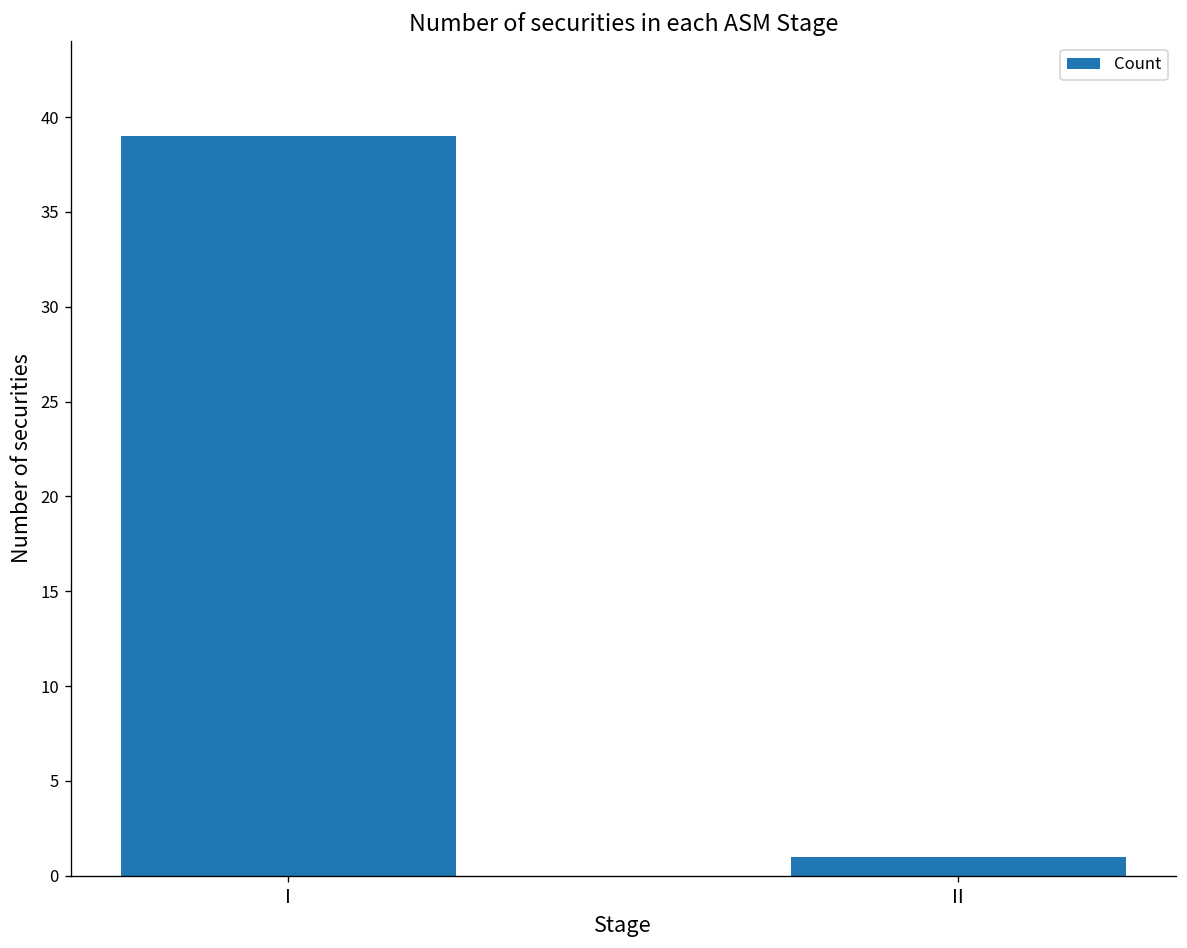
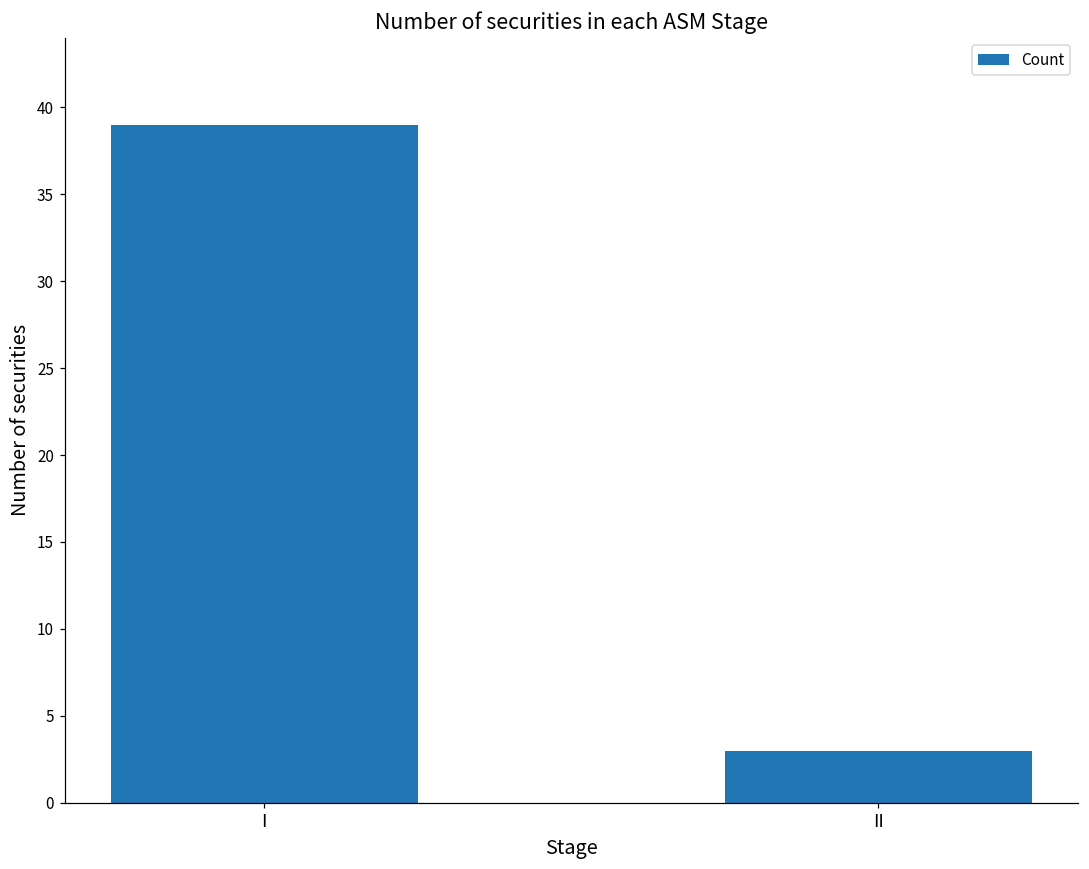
II: 1 -> 3
